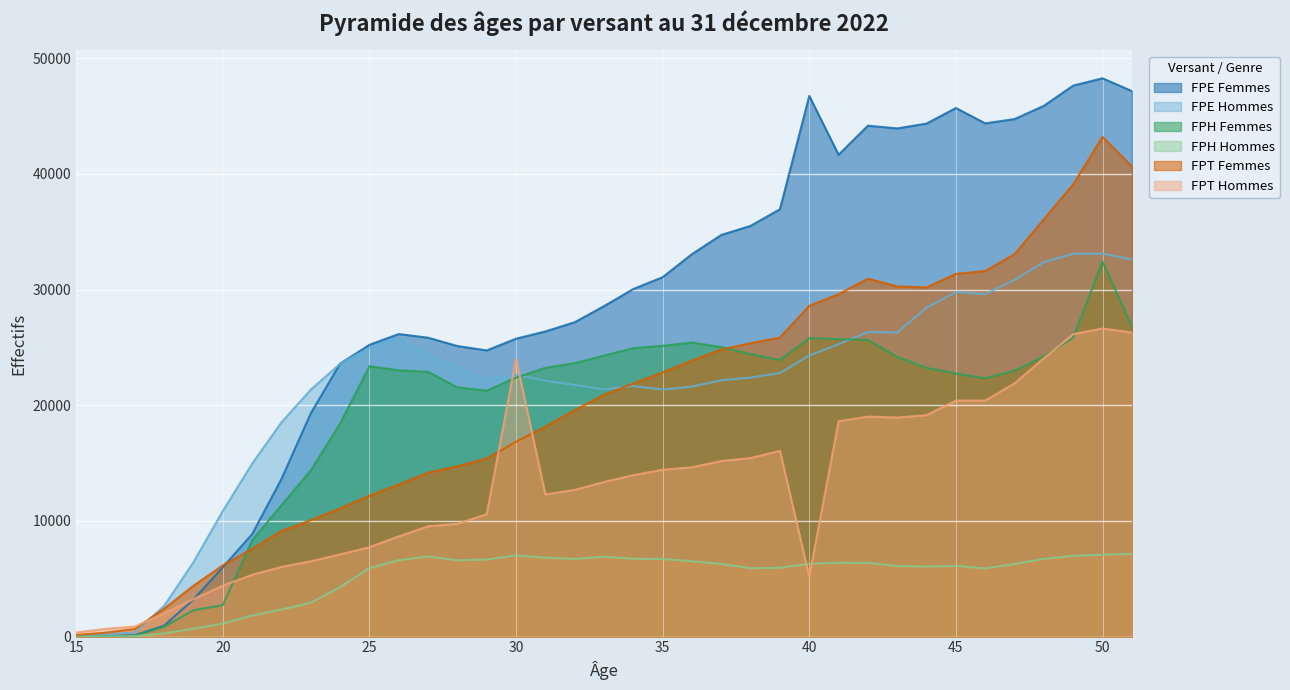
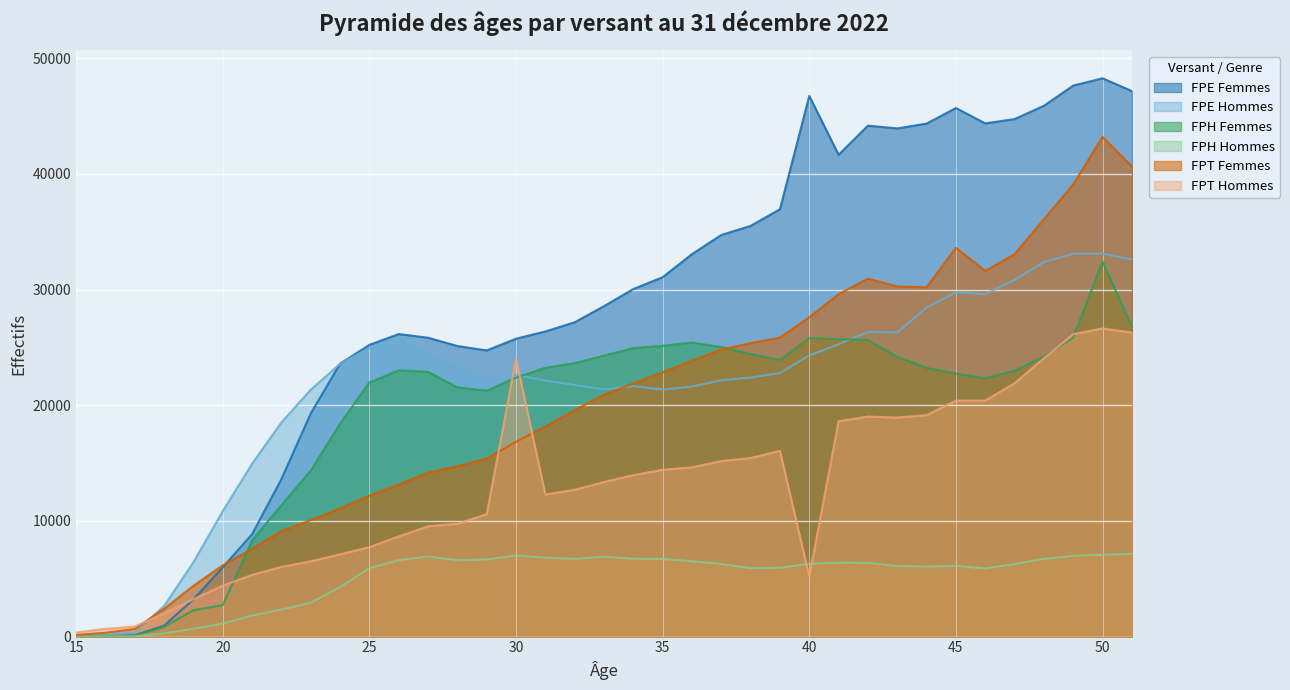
FPH Femmes, 25: 23400 -> 22000
FPT Femmes, 40: 28600 -> 27600
FPT Femmes, 45: 31400 -> 33600
